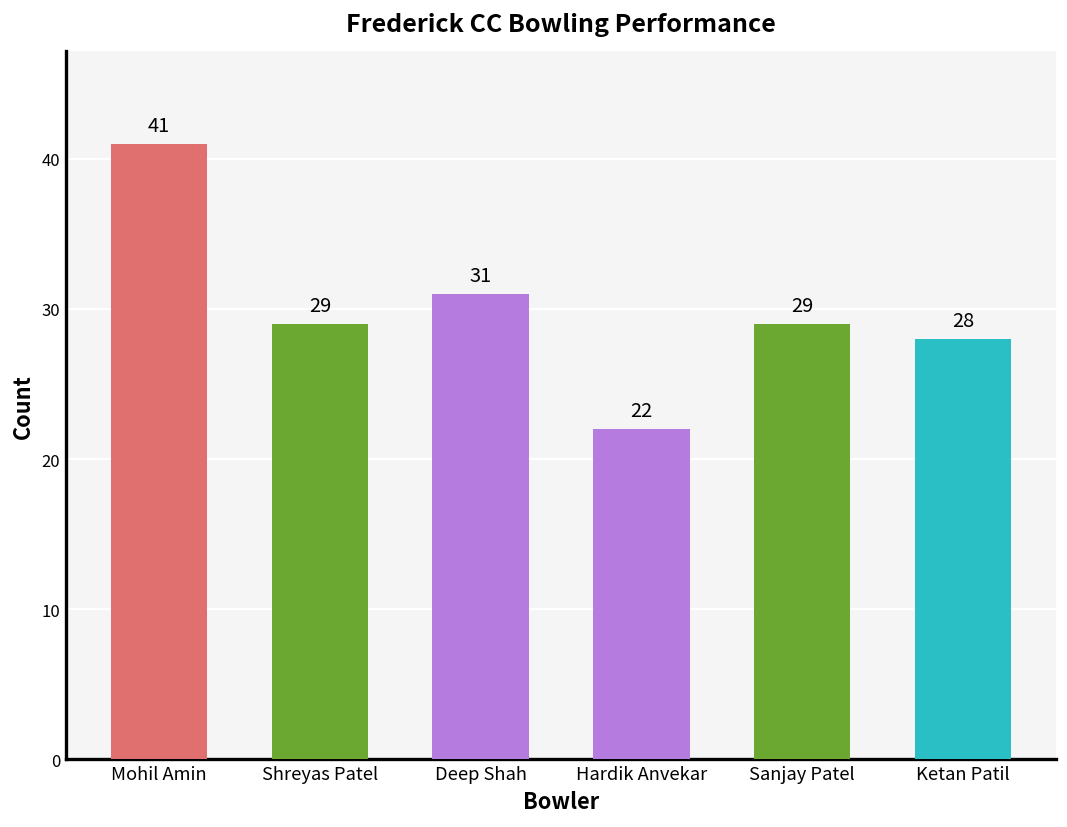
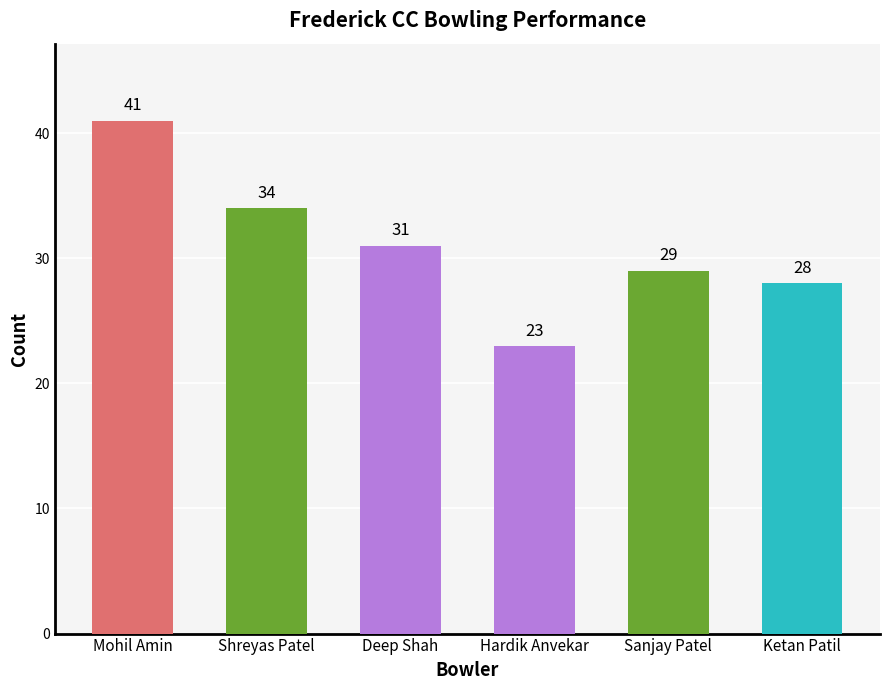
Shreyas Patel: 29 -> 34
Hardik Anvekar: 22 -> 23
